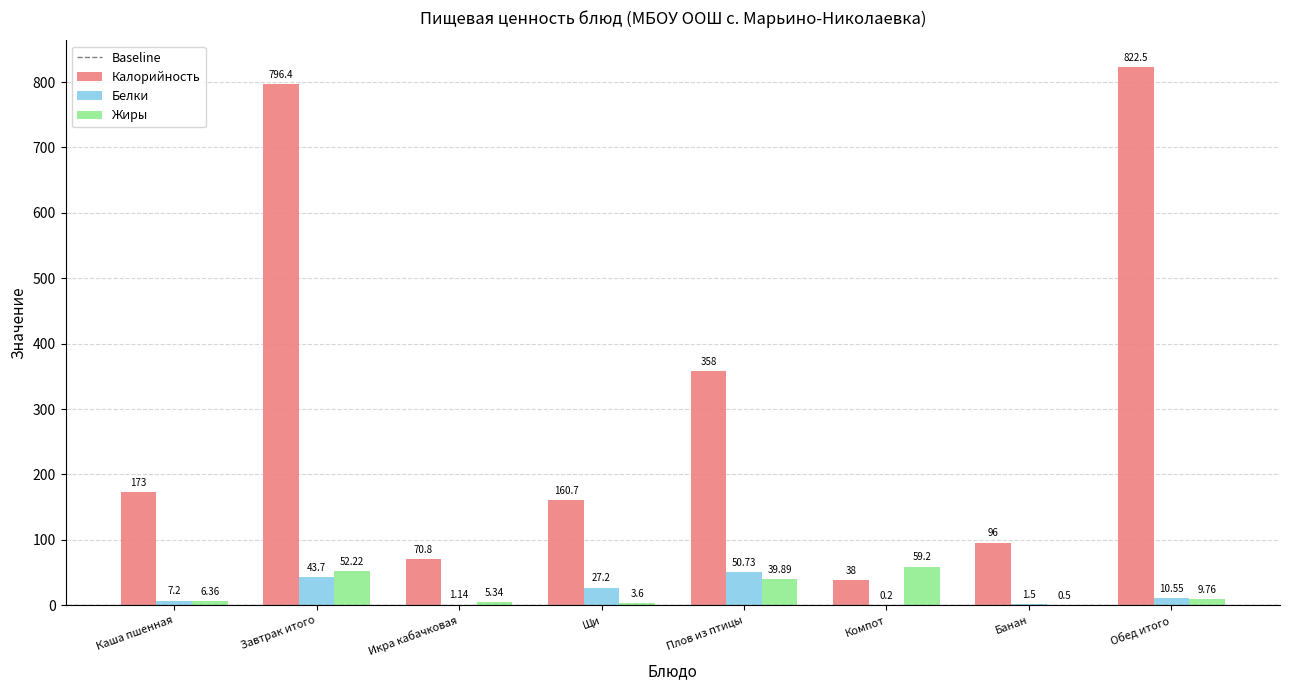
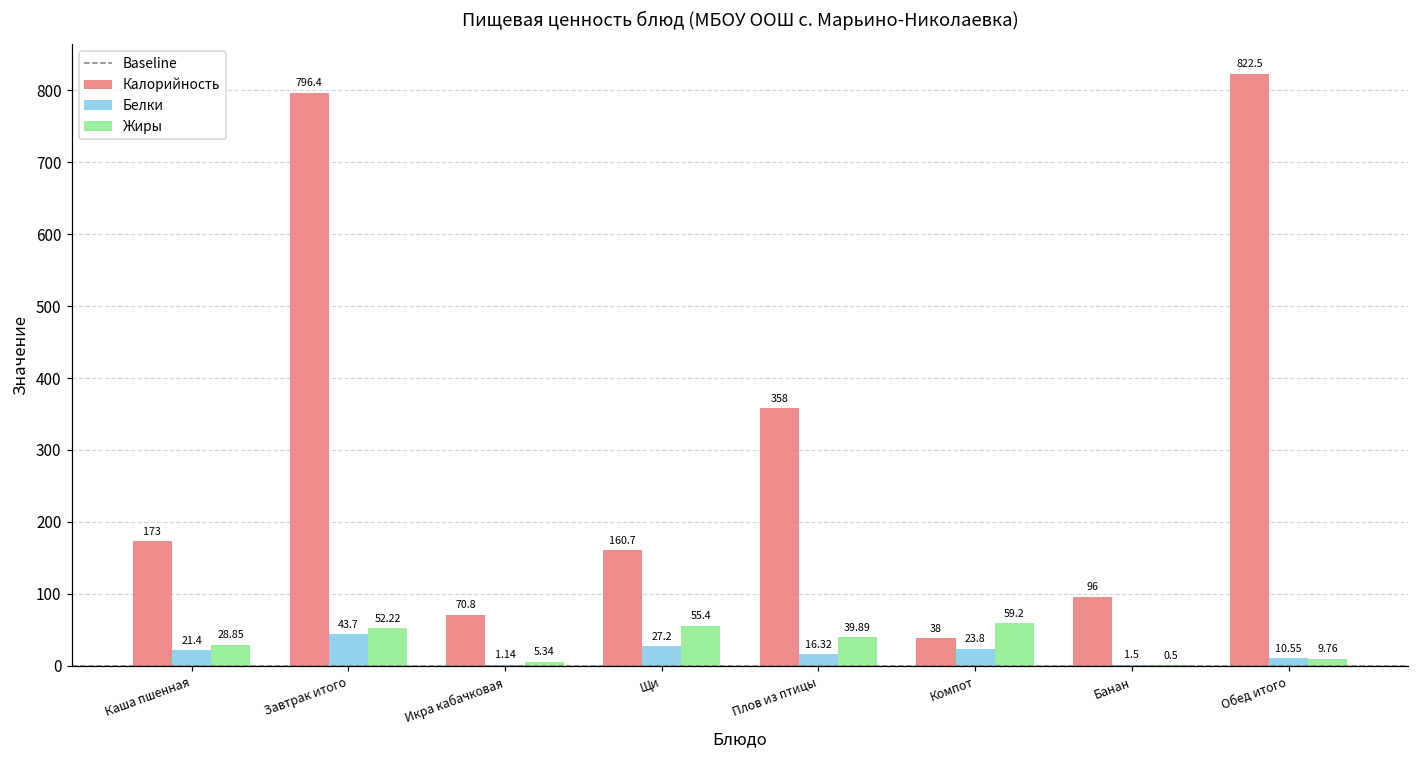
Белки, Каша пшенная: 7.2 -> 21.4
Жиры, Каша пшенная: 6.36 -> 28.85
Жиры, Щи: 3.6 -> 55.4
Белки, Плов из птицы: 50.73 -> 16.32
Белки, Компот: 0.2 -> 23.8
